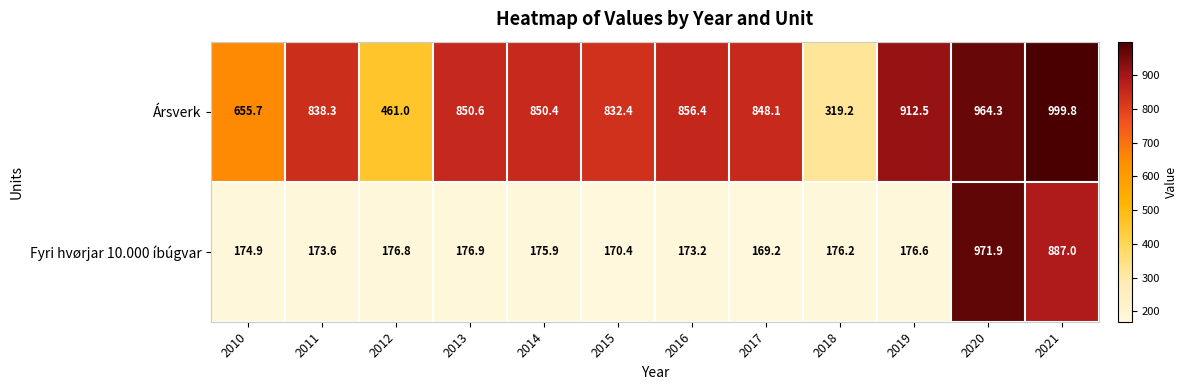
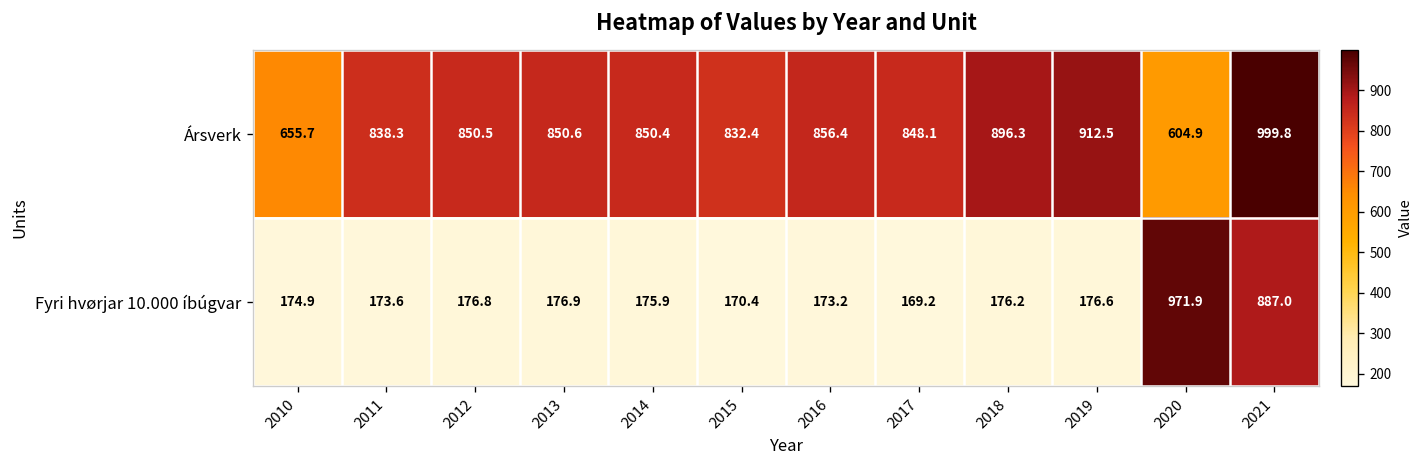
Ársverk, 2012: 461.0 -> 850.5
Ársverk, 2018: 319.2 -> 896.3
Ársverk, 2020: 964.3 -> 604.9
